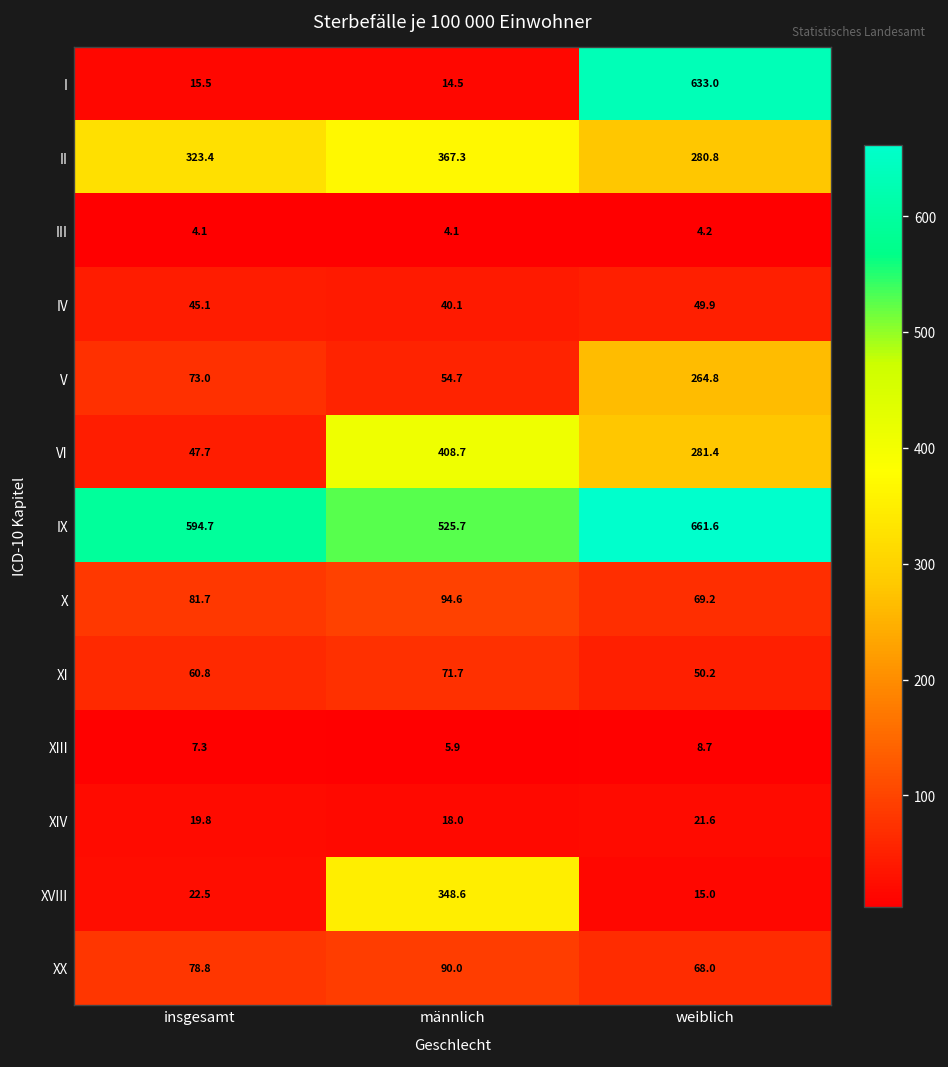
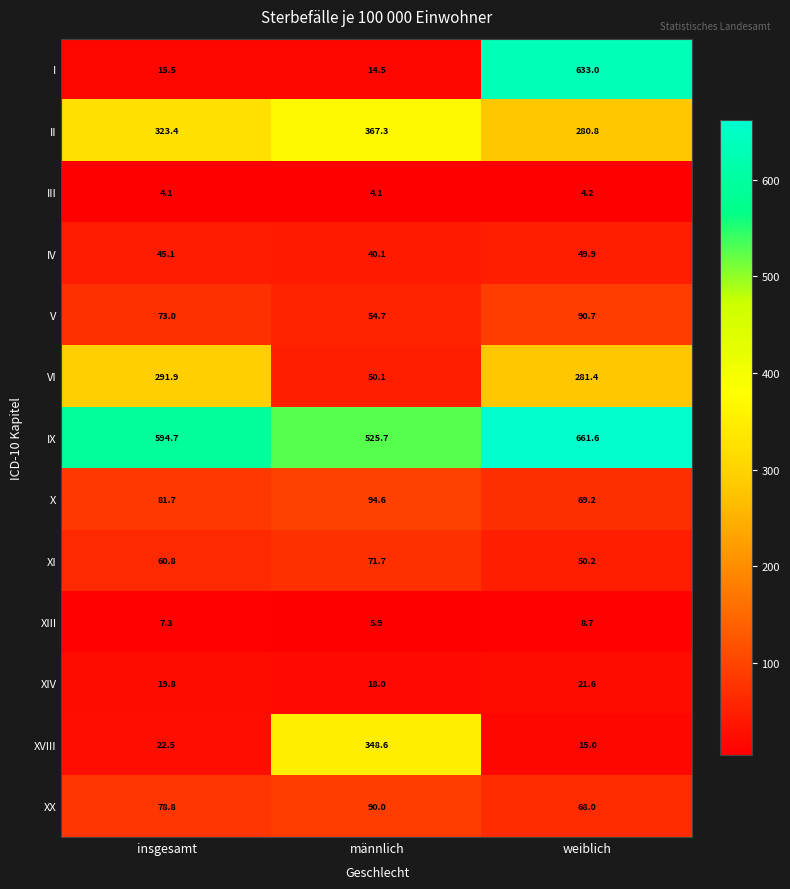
V, weiblich: 264.8 -> 90.7
VI, insgesamt: 47.7 -> 291.9
VI, männlich: 408.7 -> 50.1
